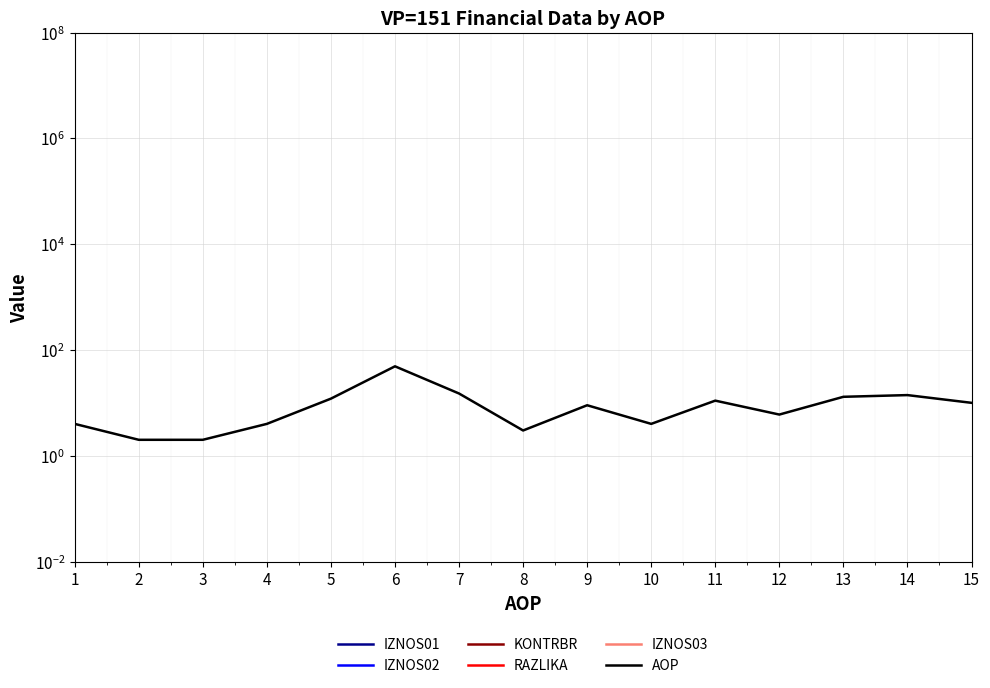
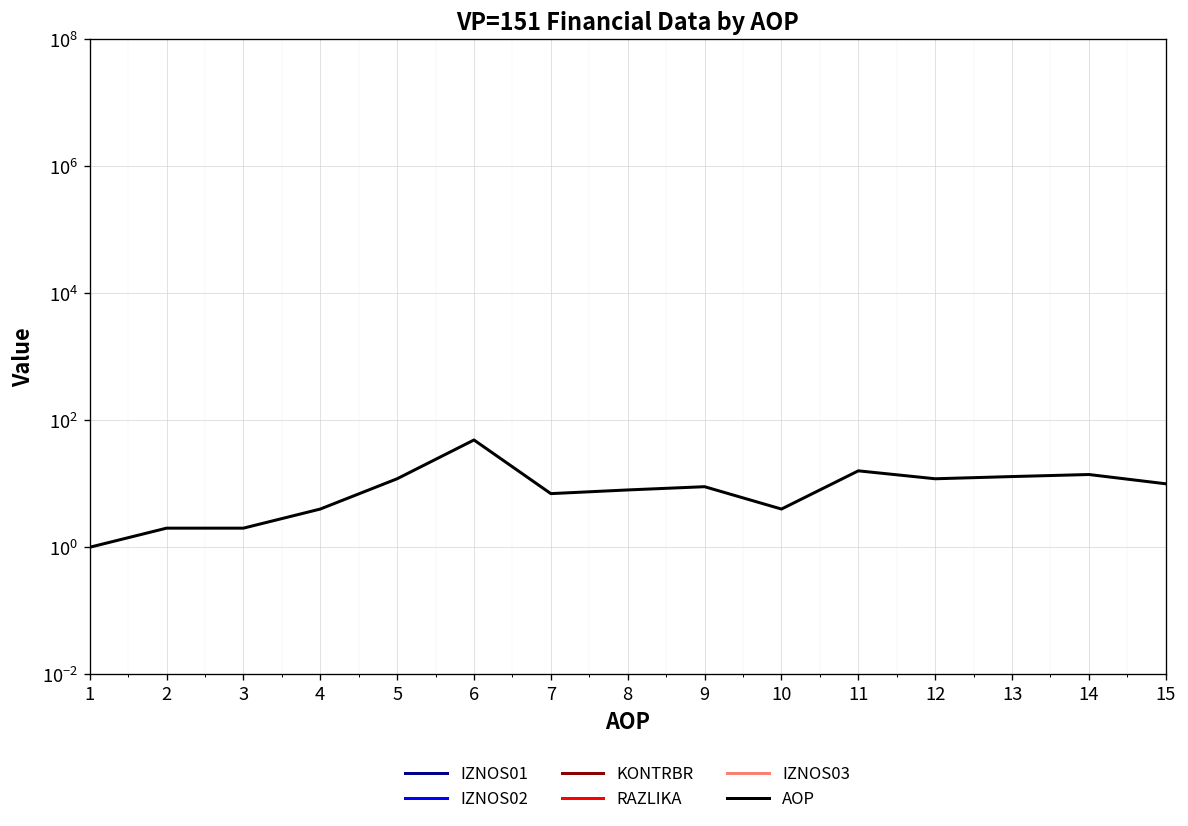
AOP, 1: 4 -> 1
AOP, 7: 15 -> 7
AOP, 8: 3 -> 8
AOP, 11: 11 -> 16
AOP, 12: 6 -> 12
